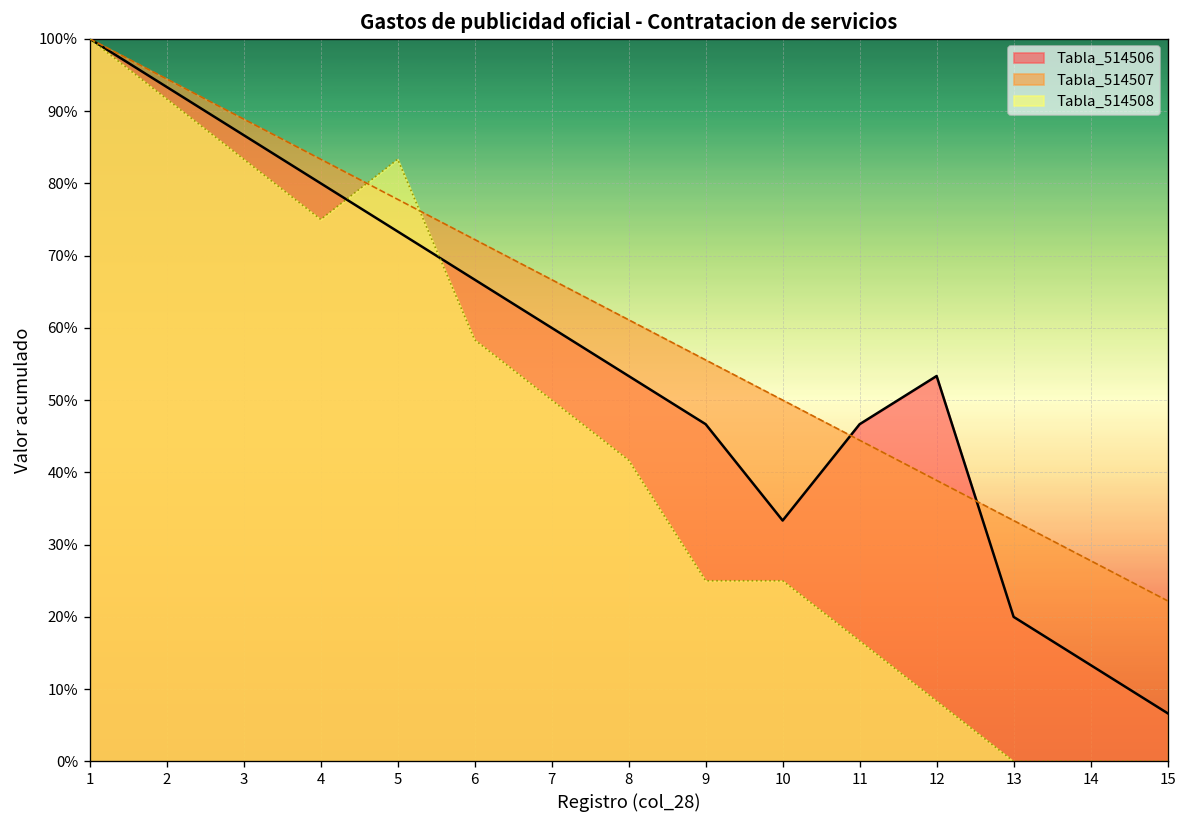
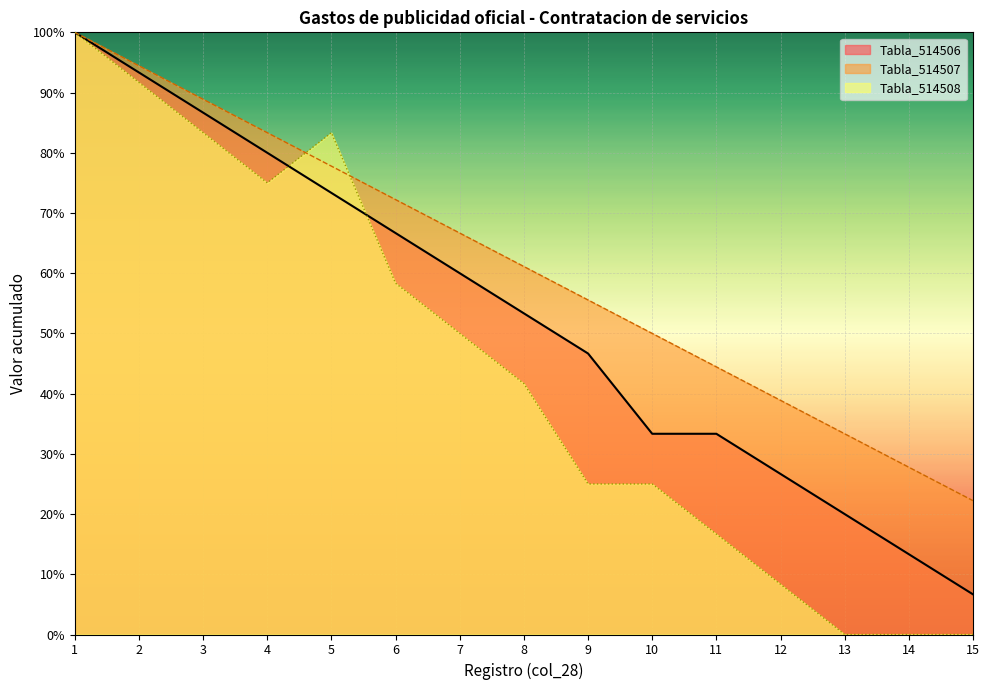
Tabla_514506, 11: 47% -> 33%
Tabla_514506, 12: 53% -> 27%
